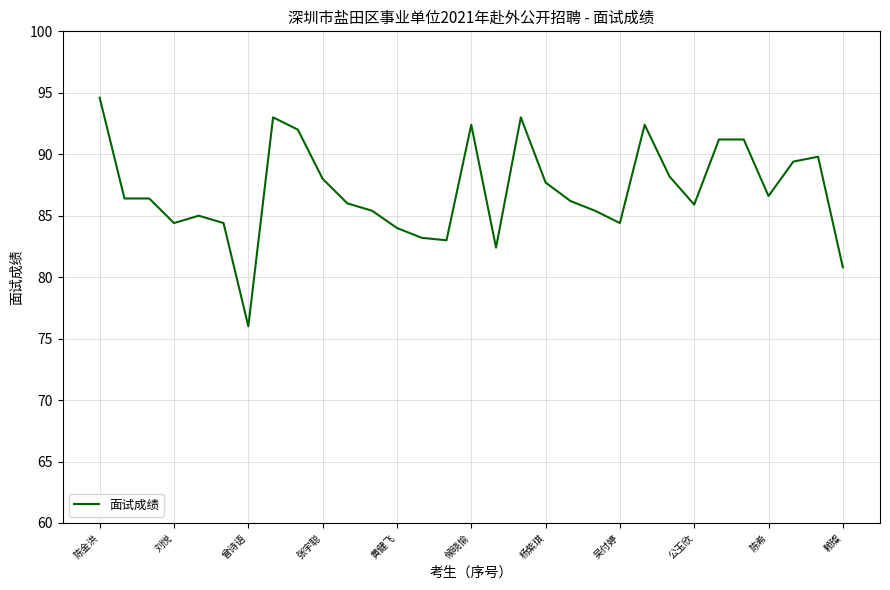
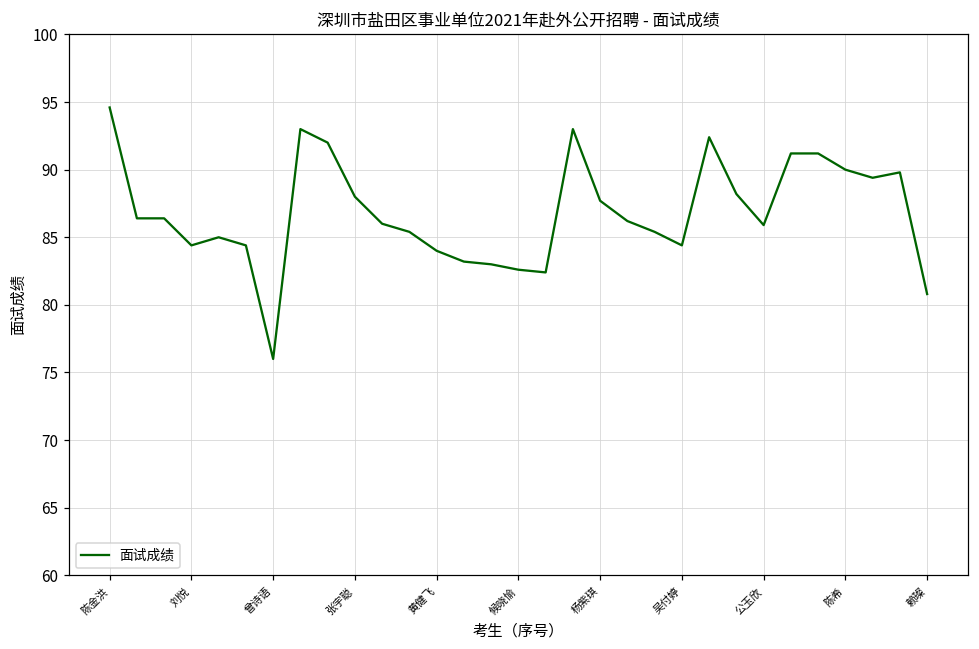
候晓愉: 92.4 -> 82.6
陈希: 86.6 -> 90.0
